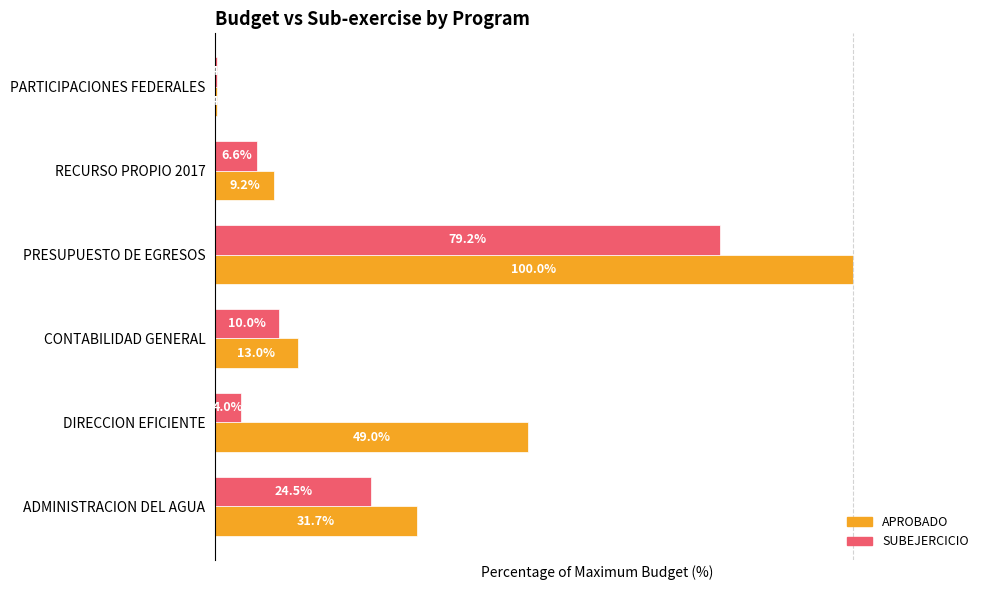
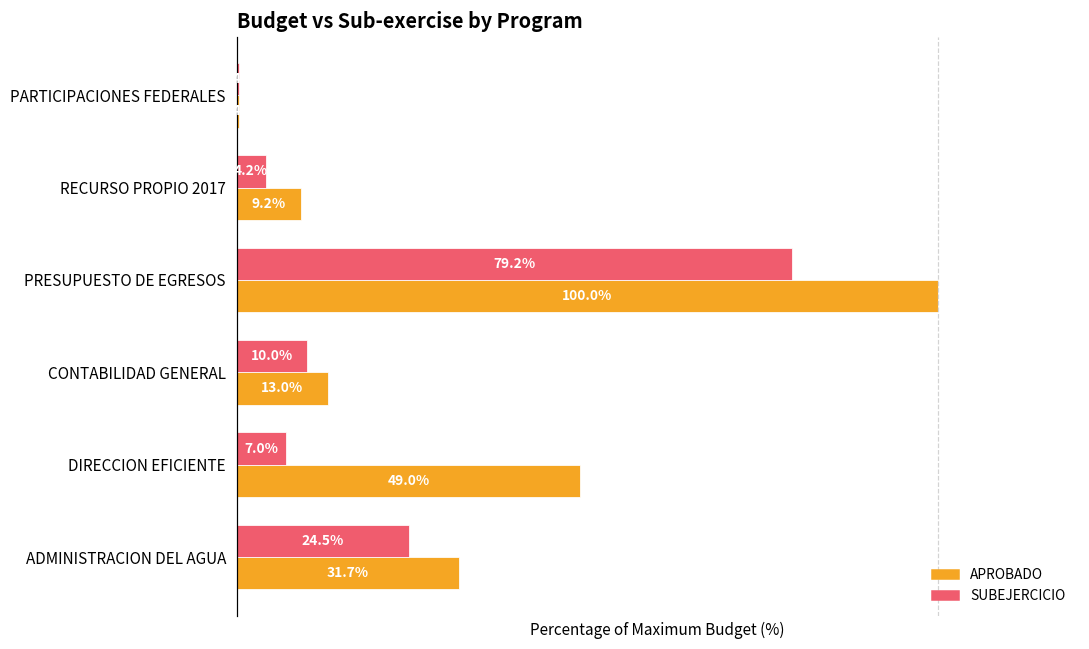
SUBEJERCICIO, RECURSO PROPIO 2017: 6.6% -> 4.2%
SUBEJERCICIO, DIRECCION EFICIENTE: 4.0% -> 7.0%
